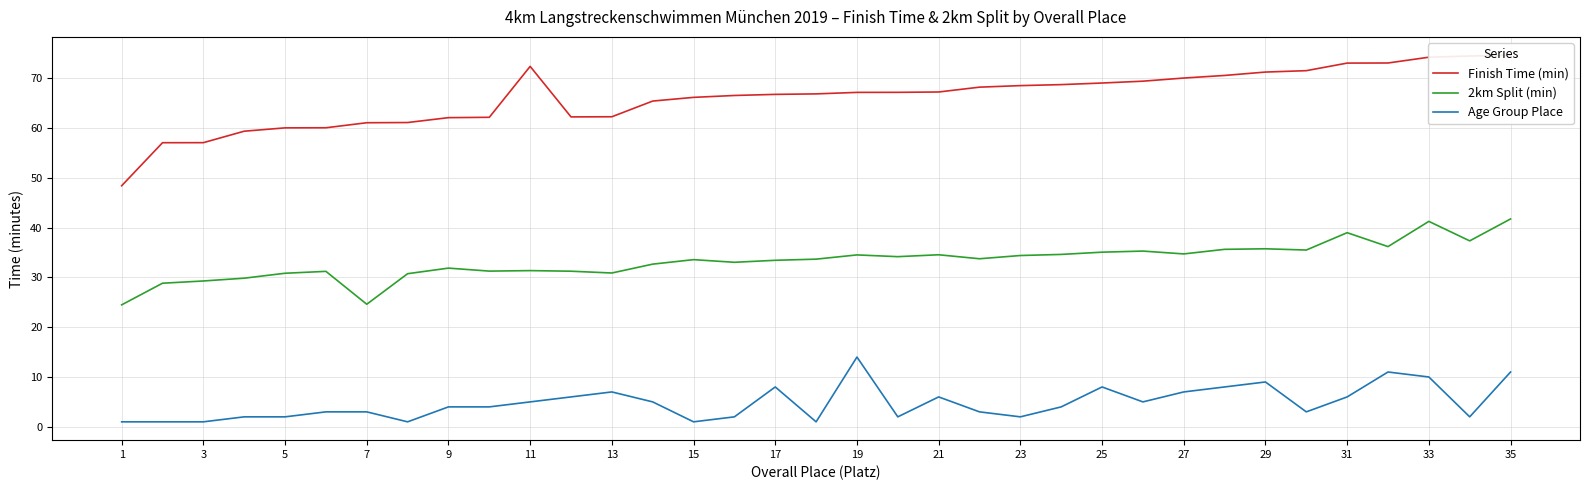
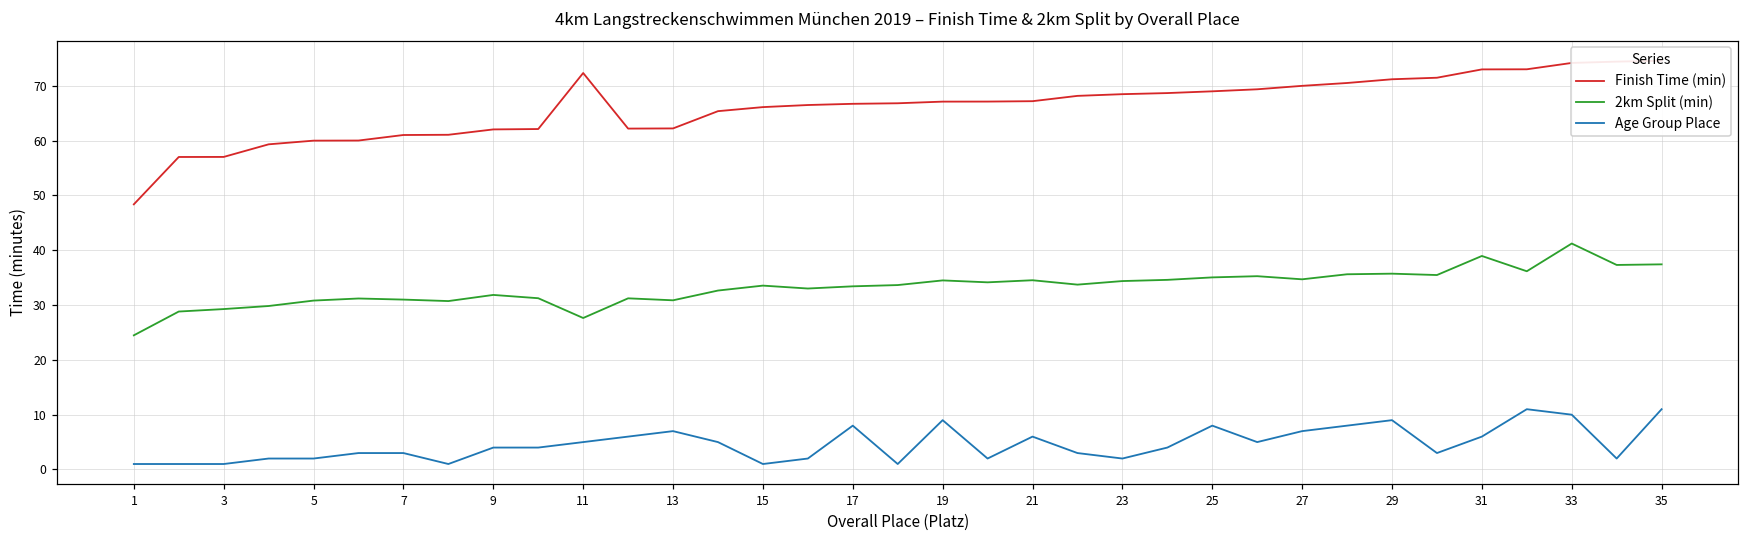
2km Split (min), 7: 25 -> 31
2km Split (min), 11: 31 -> 28
Age Group Place, 19: 14 -> 9
2km Split (min), 35: 42 -> 37
